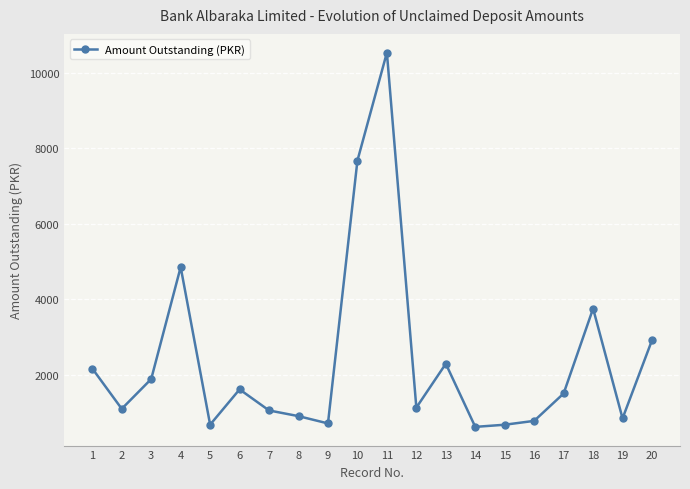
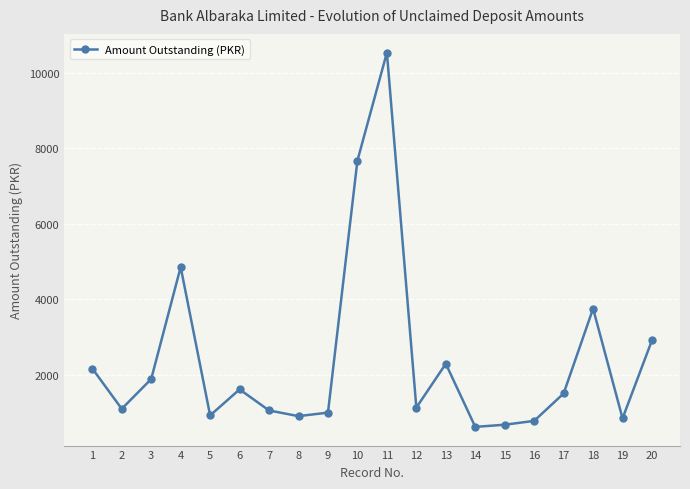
5: 700 -> 900
9: 700 -> 1000
